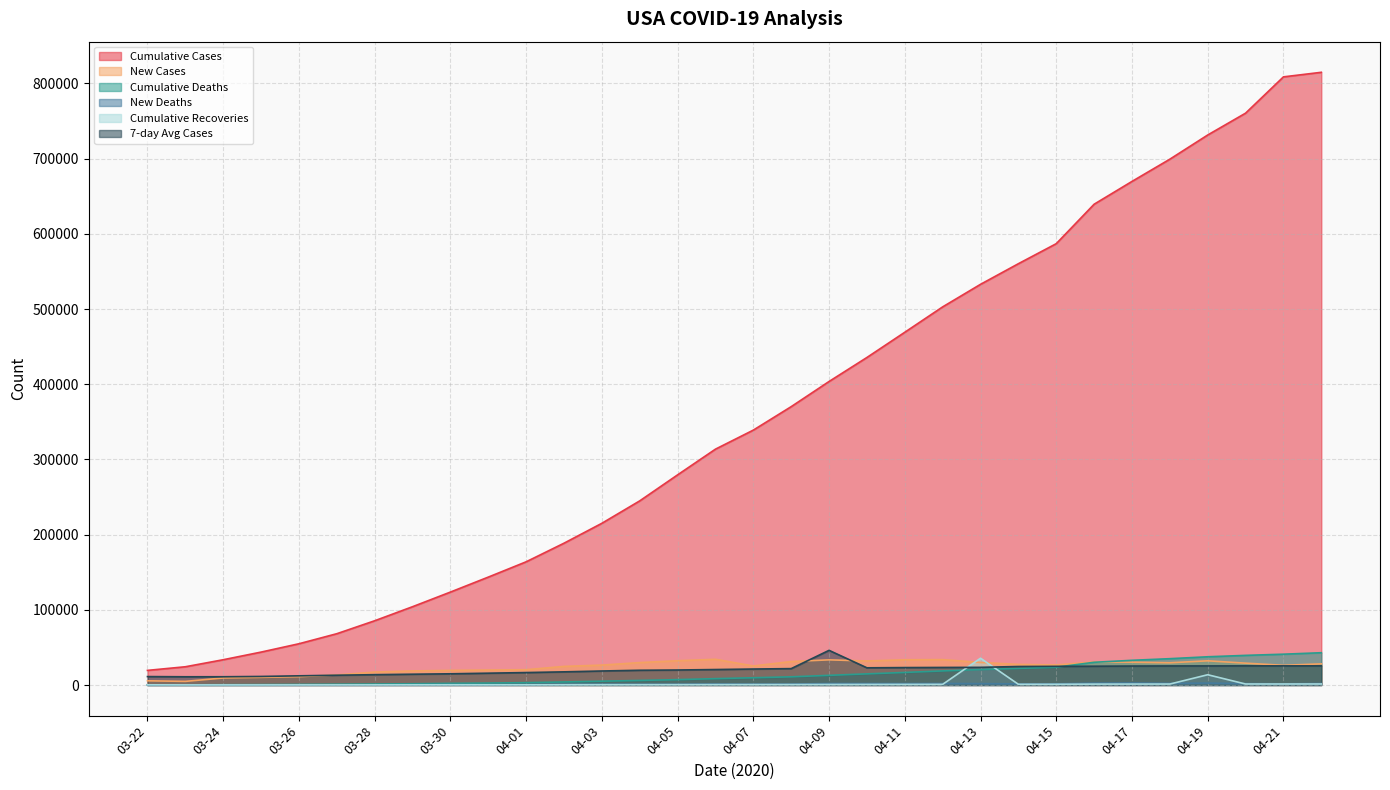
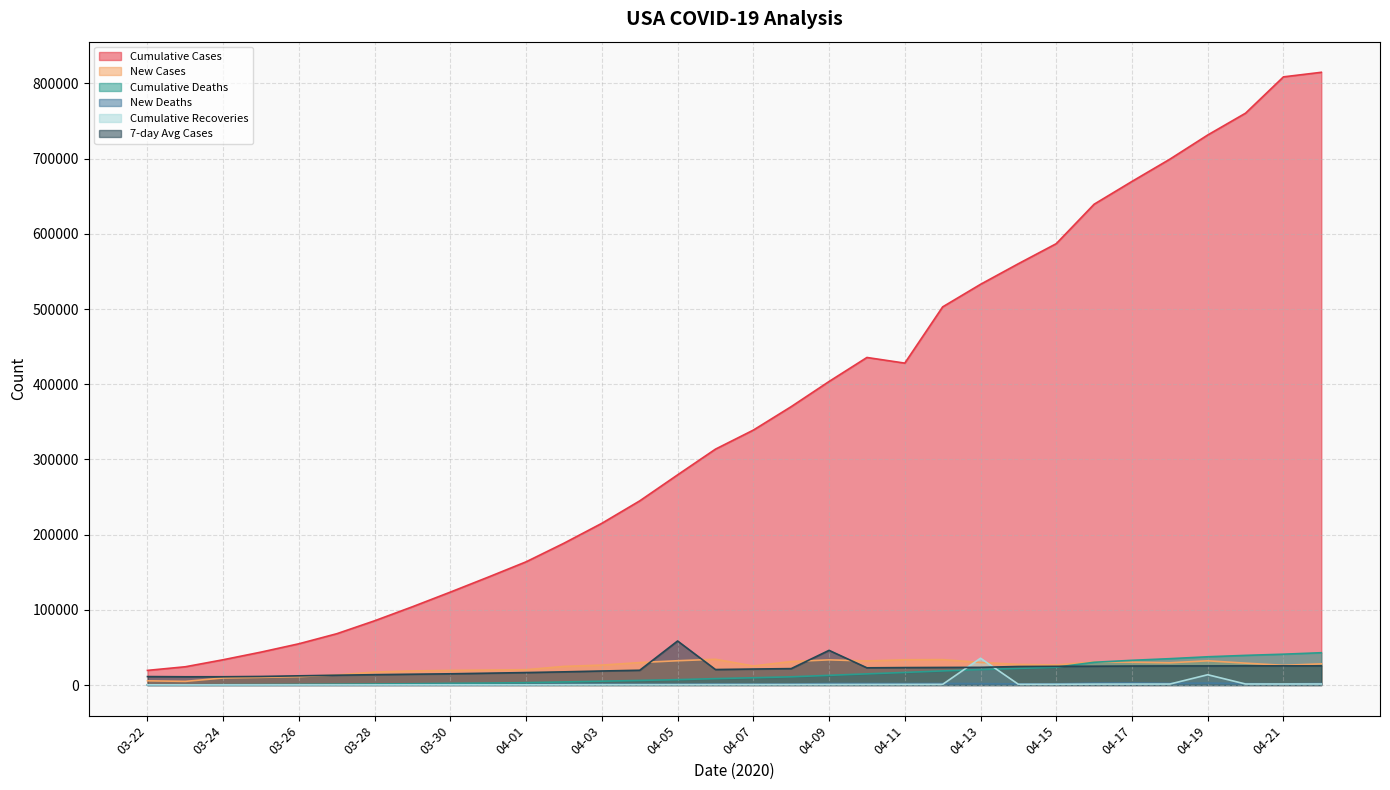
7-day Avg Cases, 04-05: 20000 -> 60000
Cumulative Cases, 04-11: 470000 -> 430000
